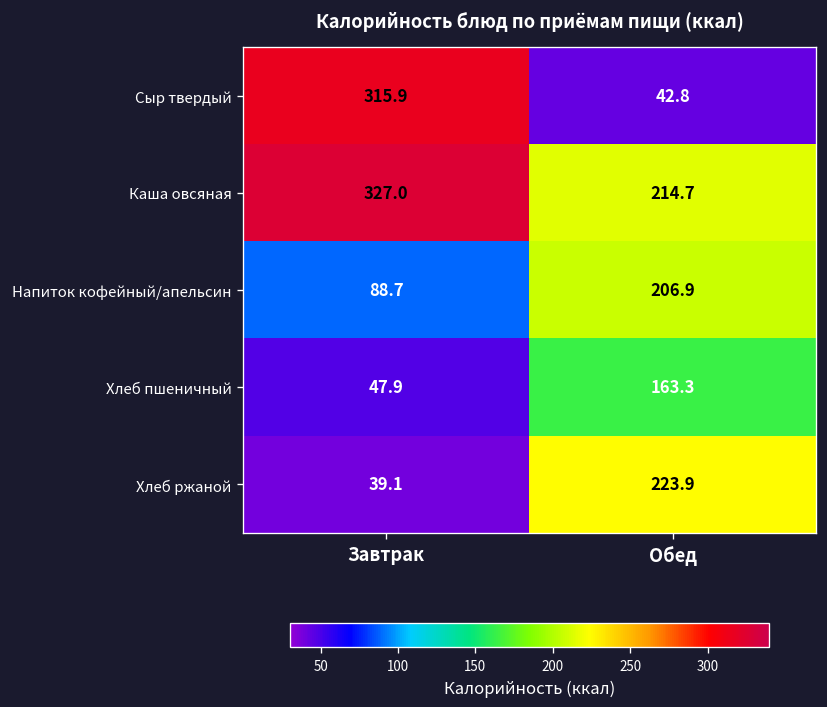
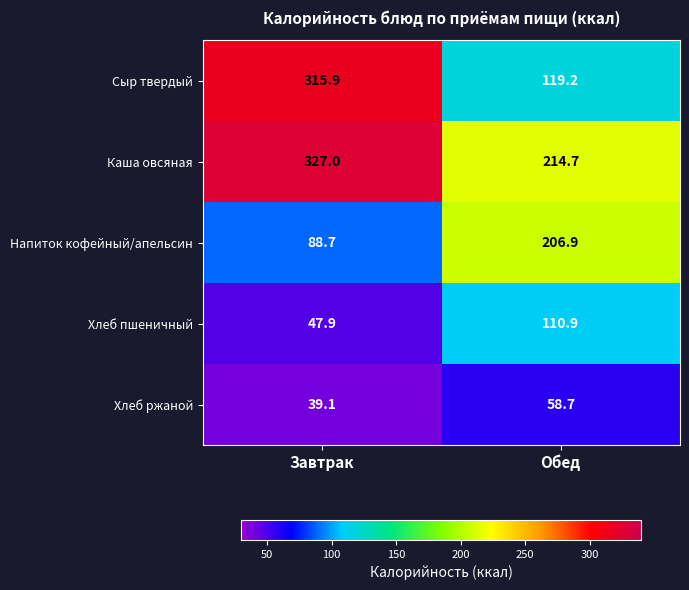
Сыр твердый, Обед: 42.8 -> 119.2
Хлеб пшеничный, Обед: 163.3 -> 110.9
Хлеб ржаной, Обед: 223.9 -> 58.7
